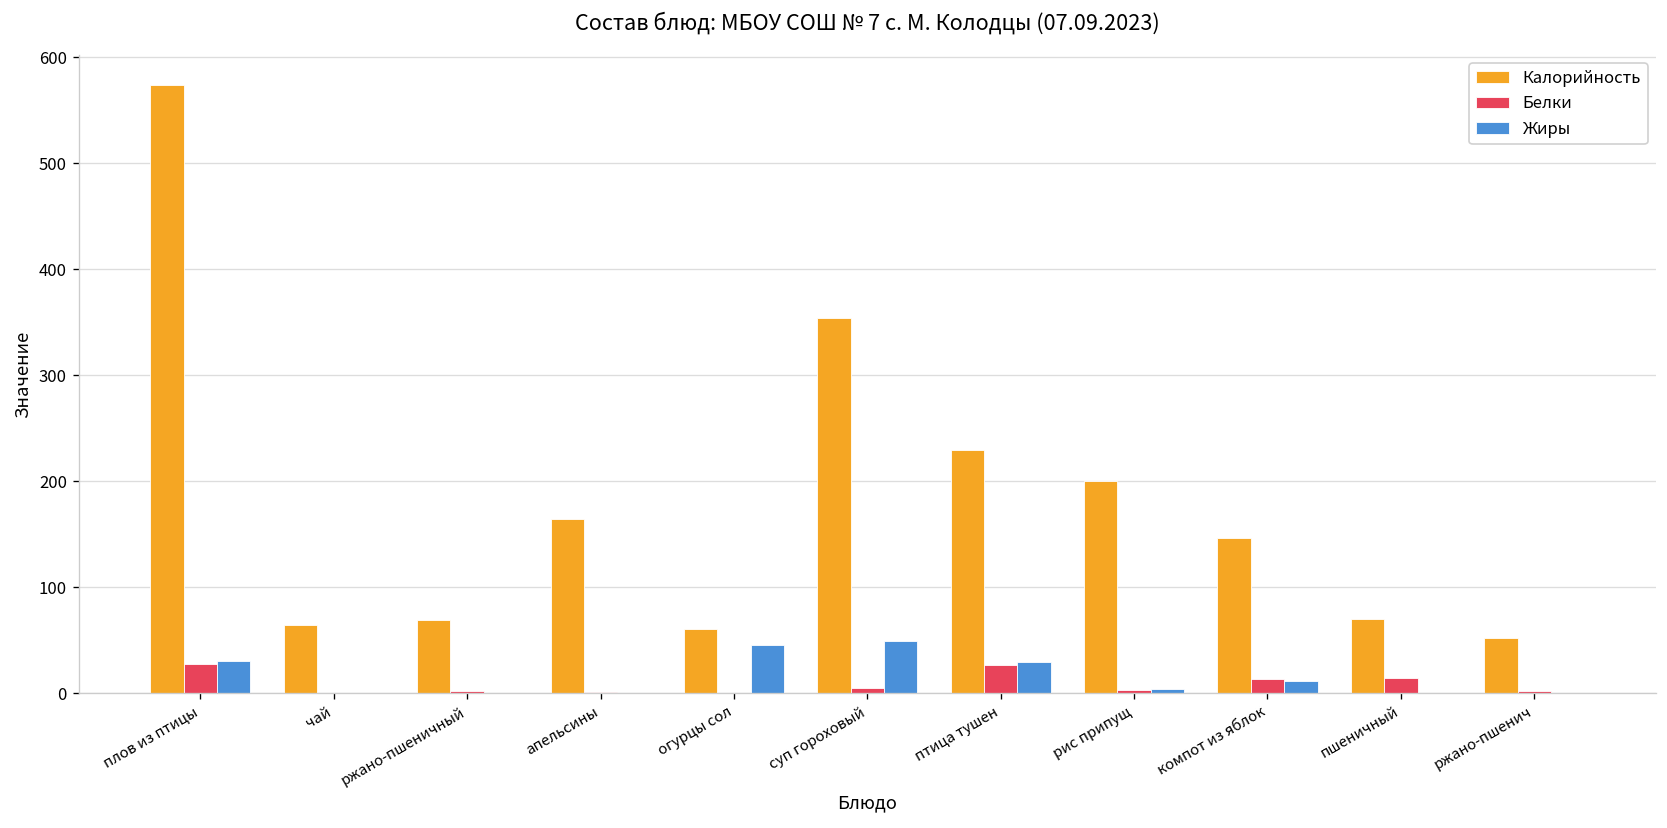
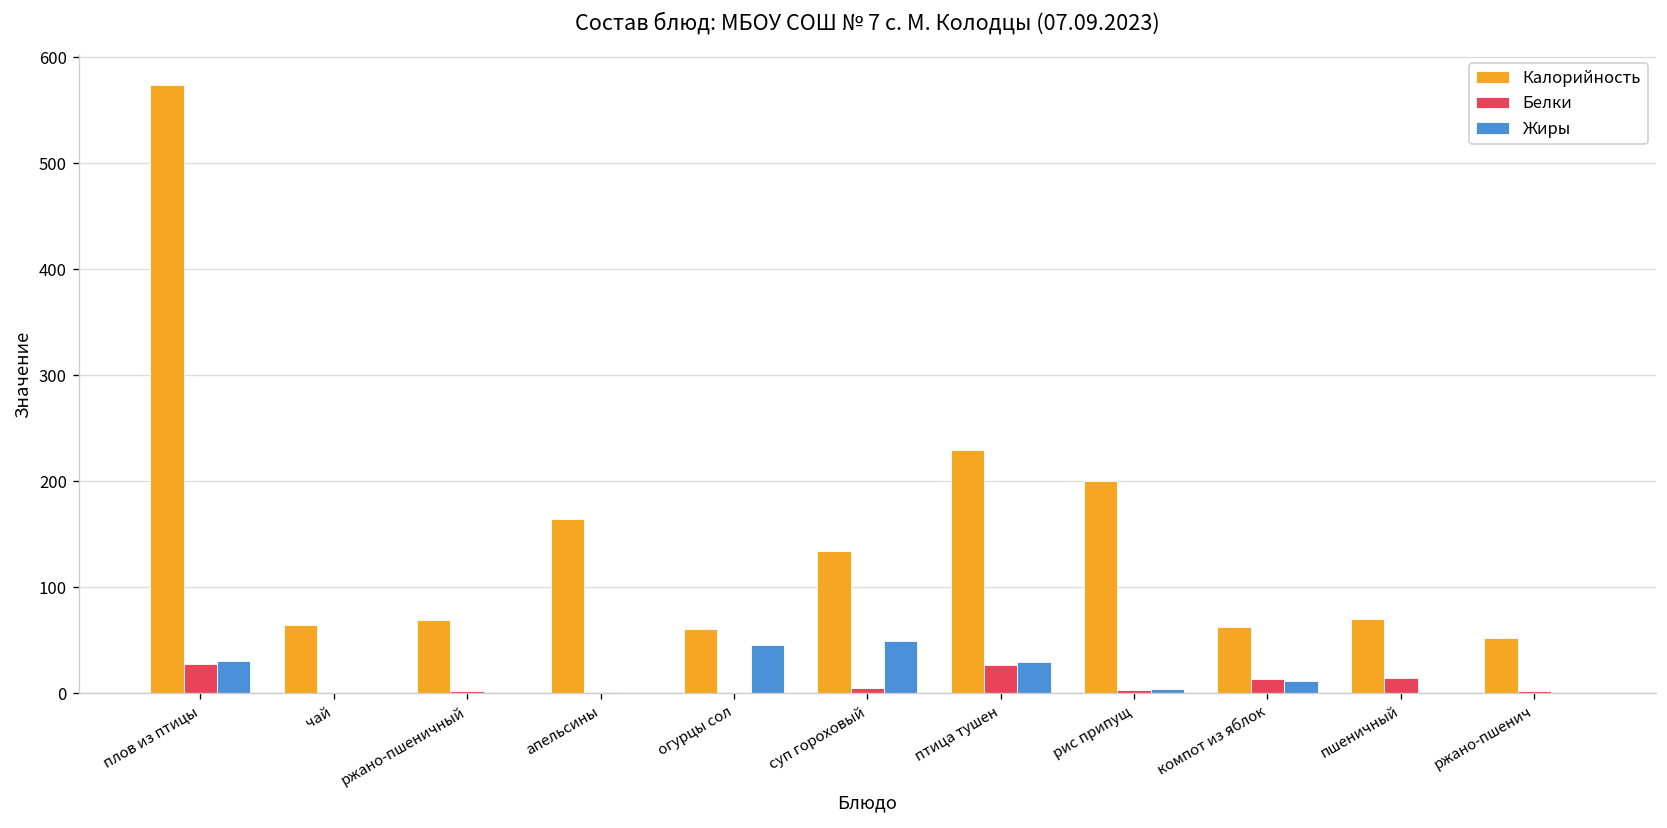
Калорийность, суп гороховый: 350 -> 130
Калорийность, компот из яблок: 150 -> 60
